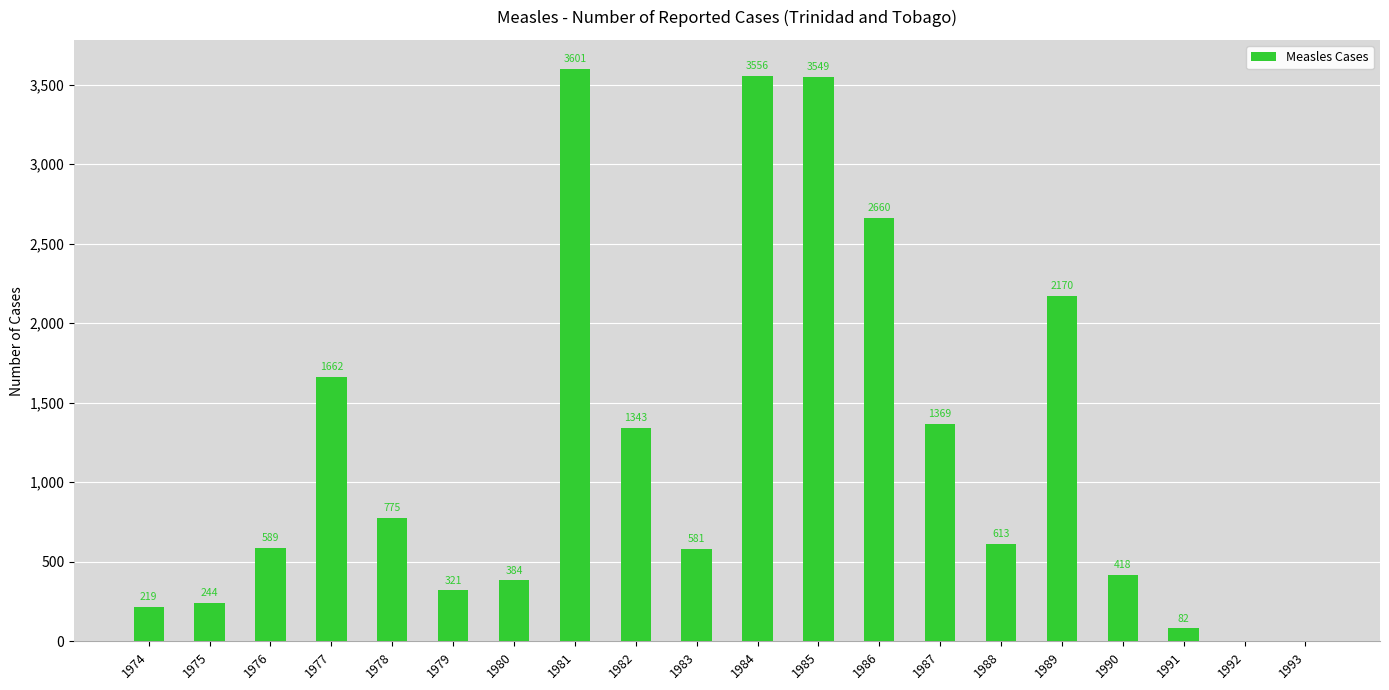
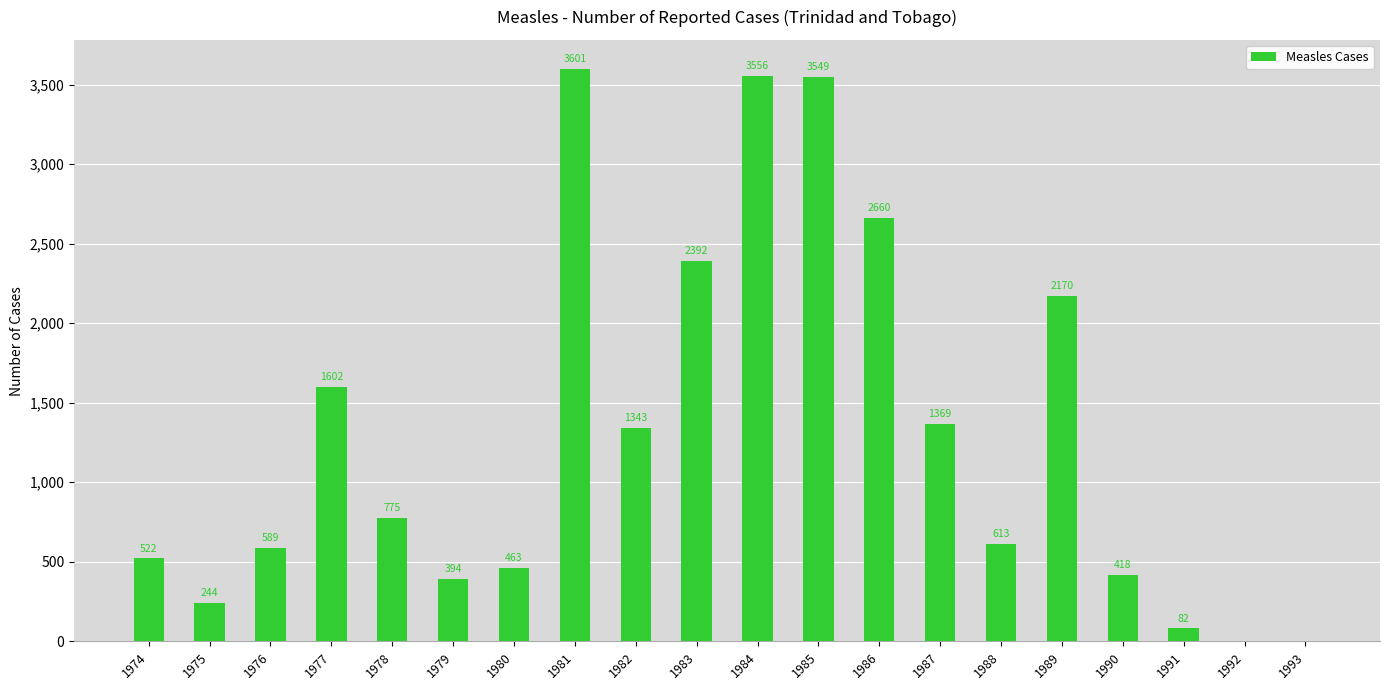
1974: 219 -> 522
1977: 1662 -> 1602
1979: 321 -> 394
1980: 384 -> 463
1983: 581 -> 2392
